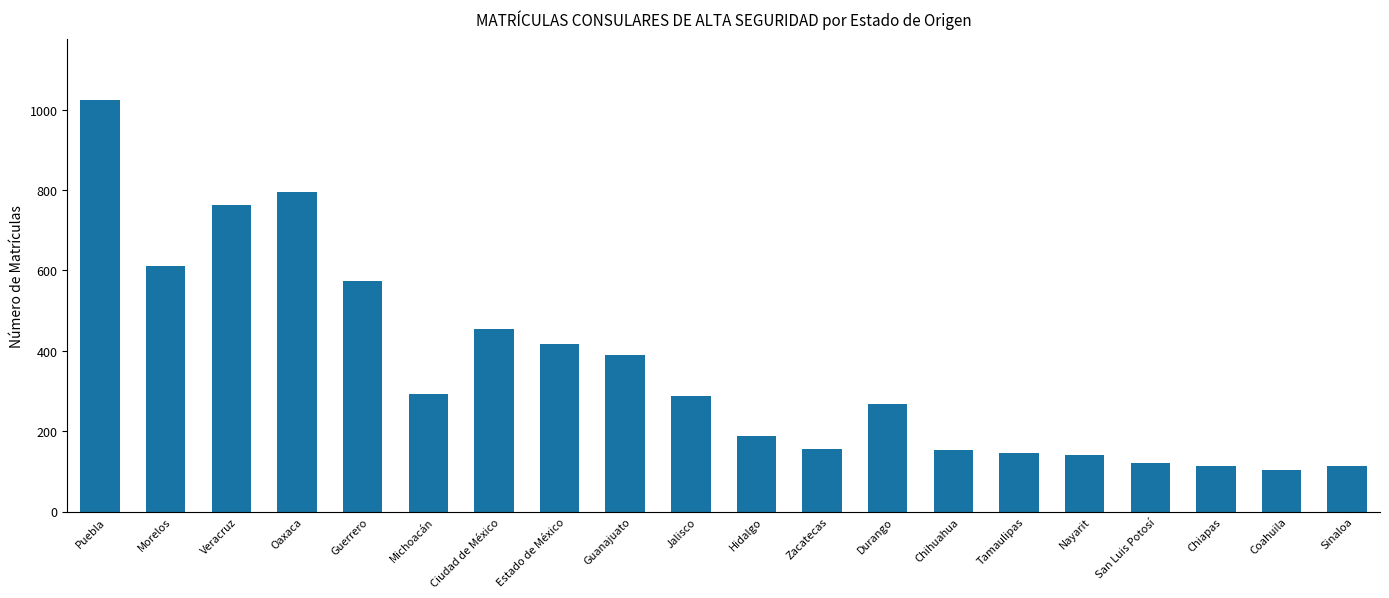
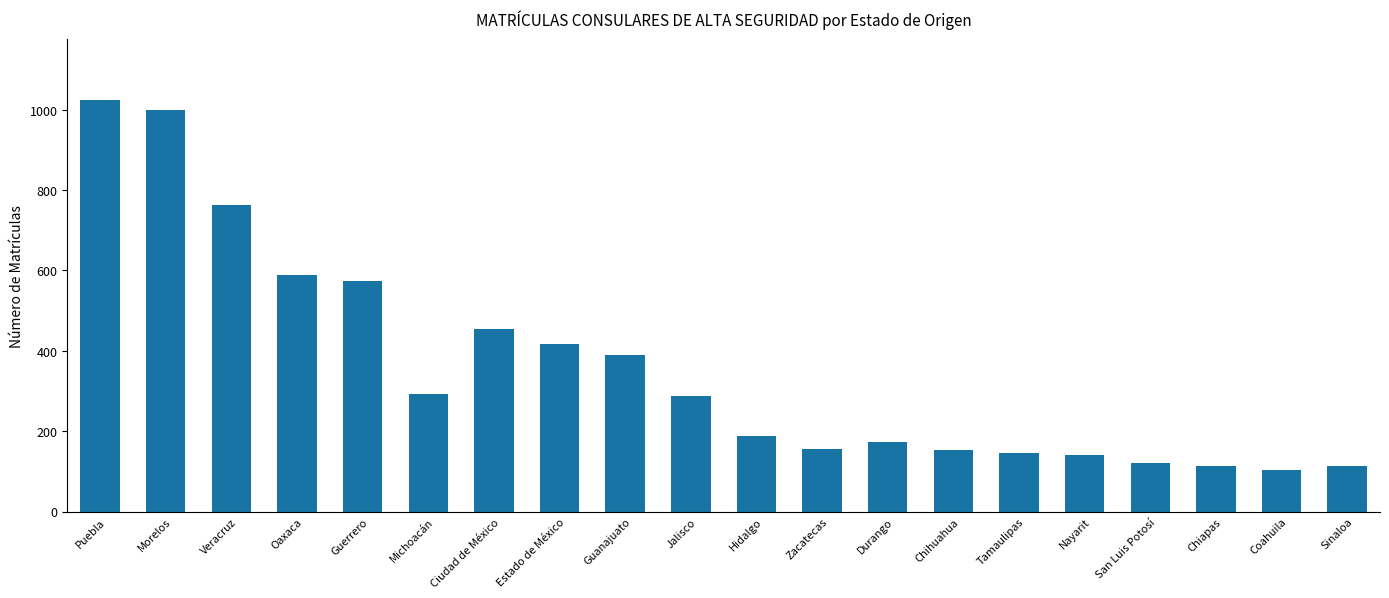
Morelos: 610 -> 1000
Oaxaca: 790 -> 590
Durango: 270 -> 170
